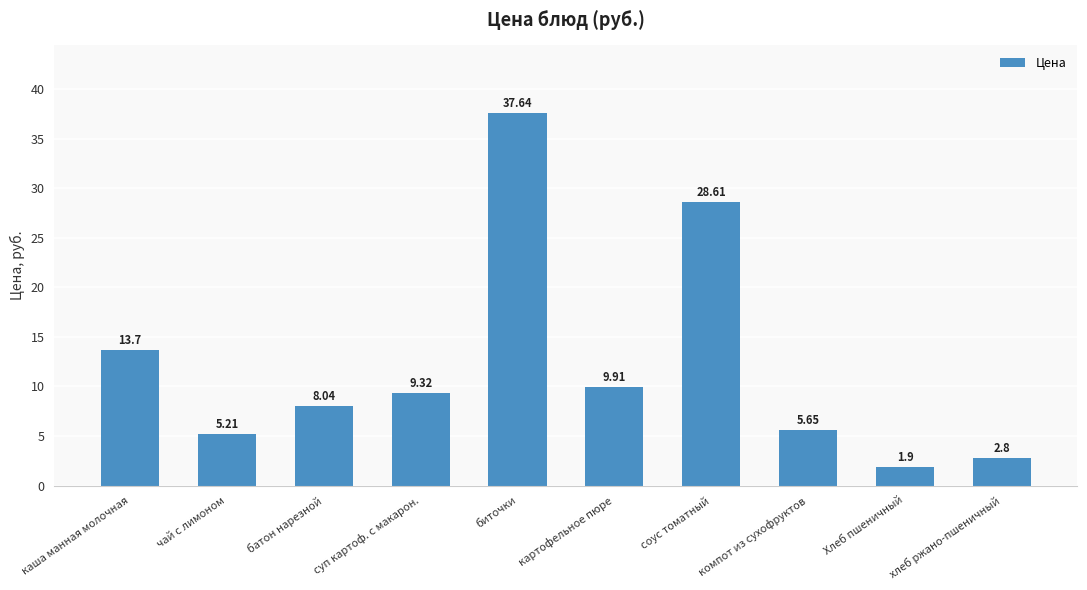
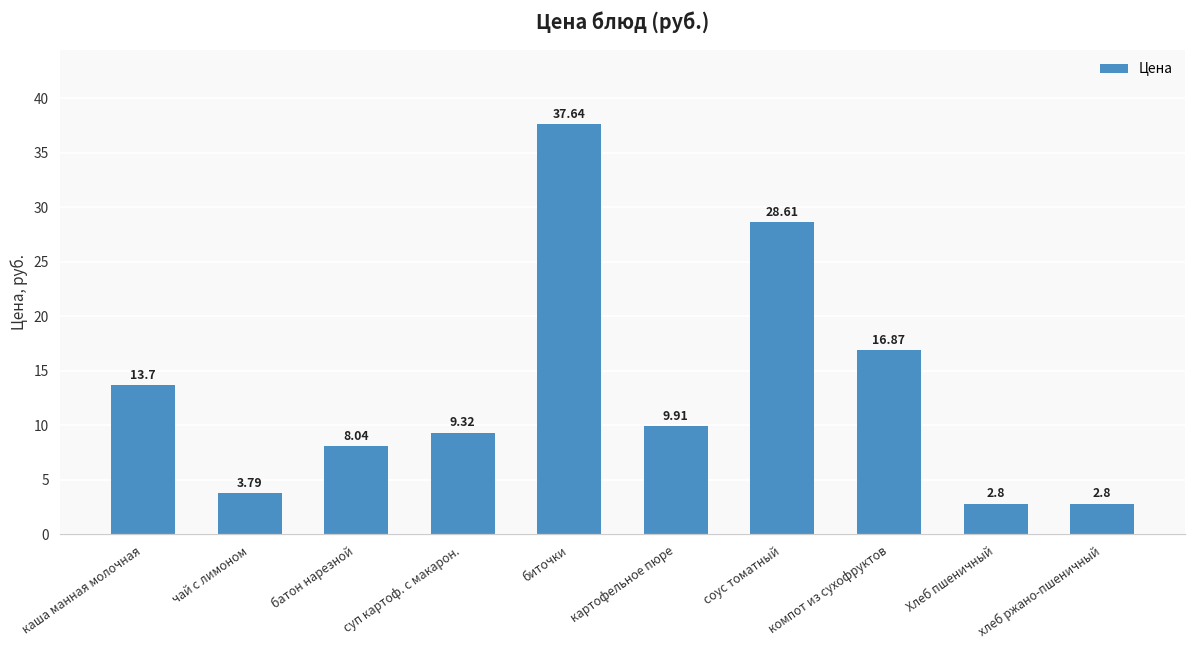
чай с лимоном: 5.21 -> 3.79
компот из сухофруктов: 5.65 -> 16.87
Хлеб пшеничный: 1.9 -> 2.8
